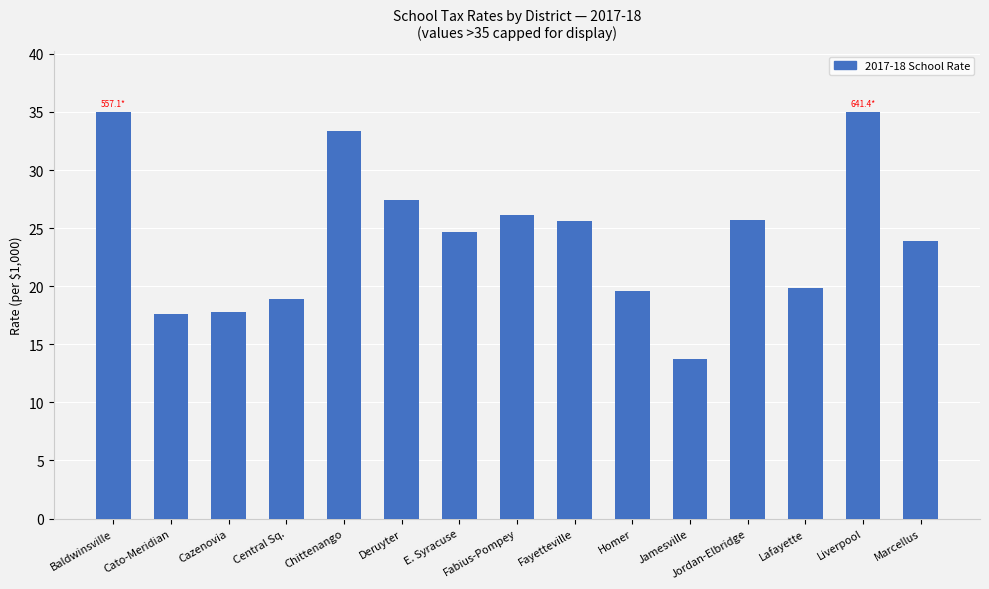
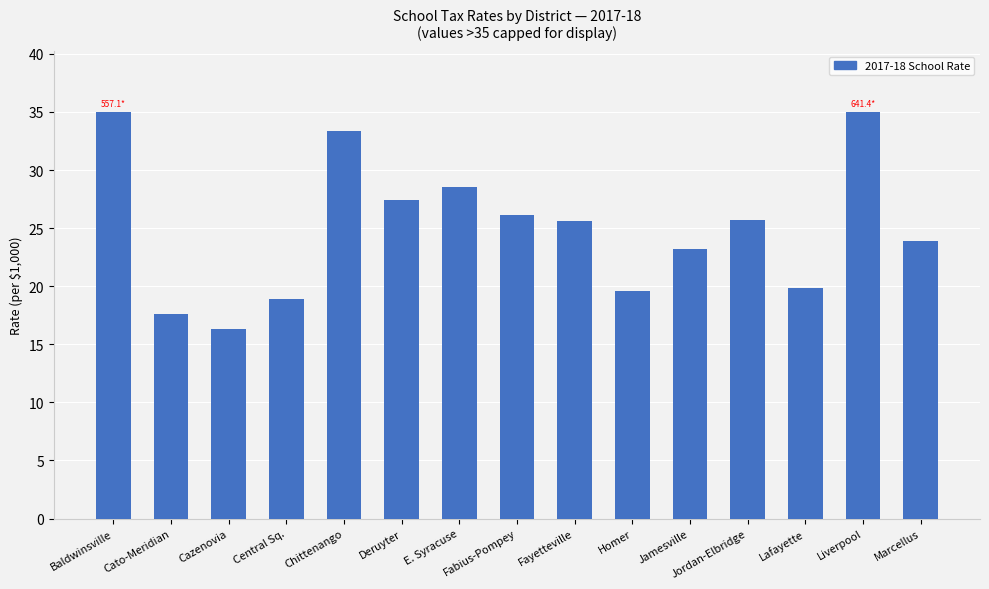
Cazenovia: 17.7 -> 16.3
E. Syracuse: 24.7 -> 28.5
Jamesville: 13.7 -> 23.2
